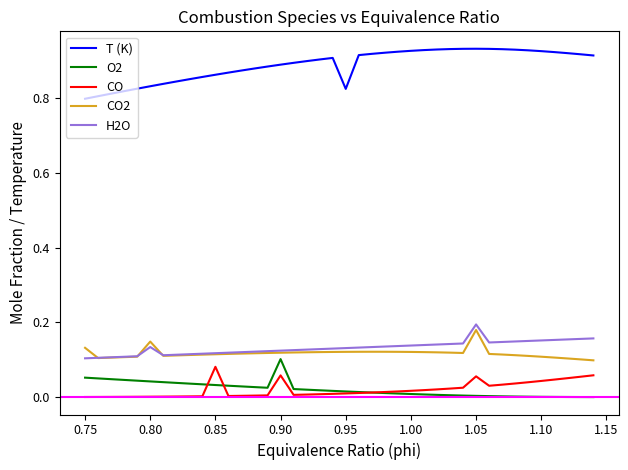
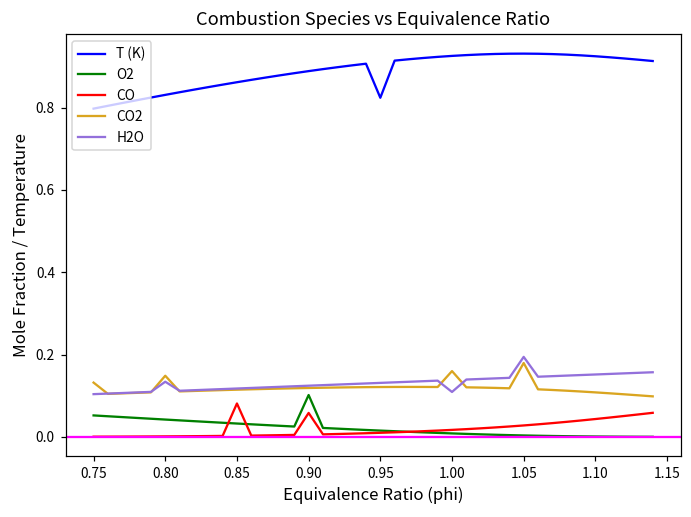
CO2, 1.00: 0.12 -> 0.16
H2O, 1.00: 0.14 -> 0.11
CO, 1.05: 0.06 -> 0.03
